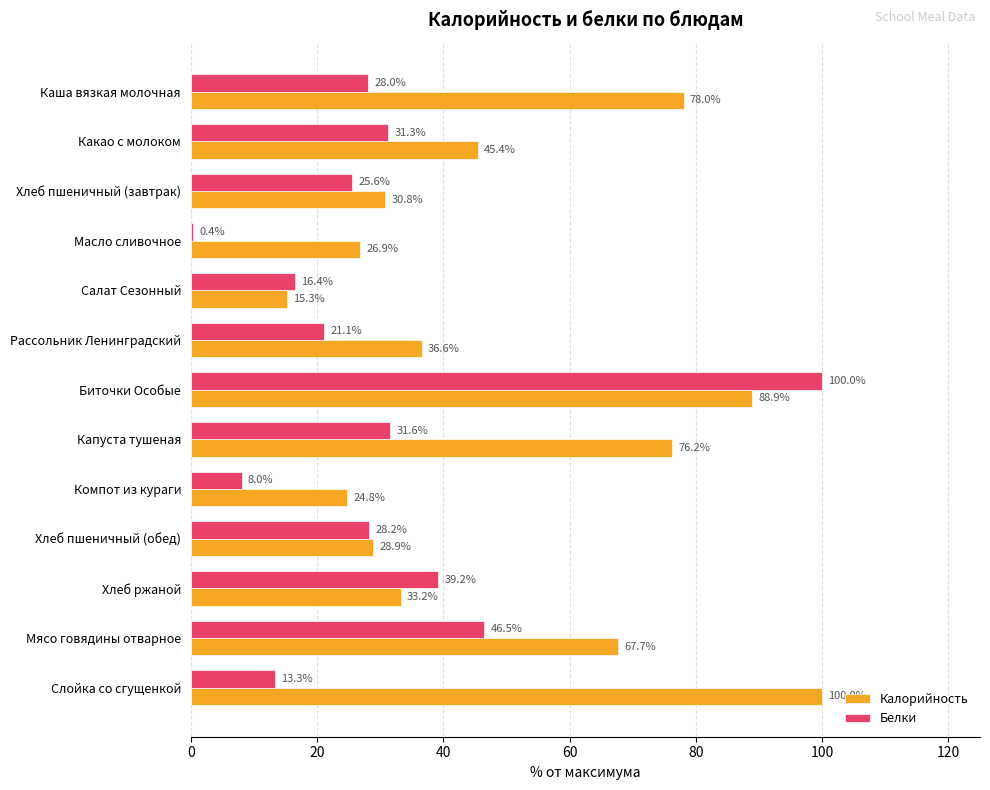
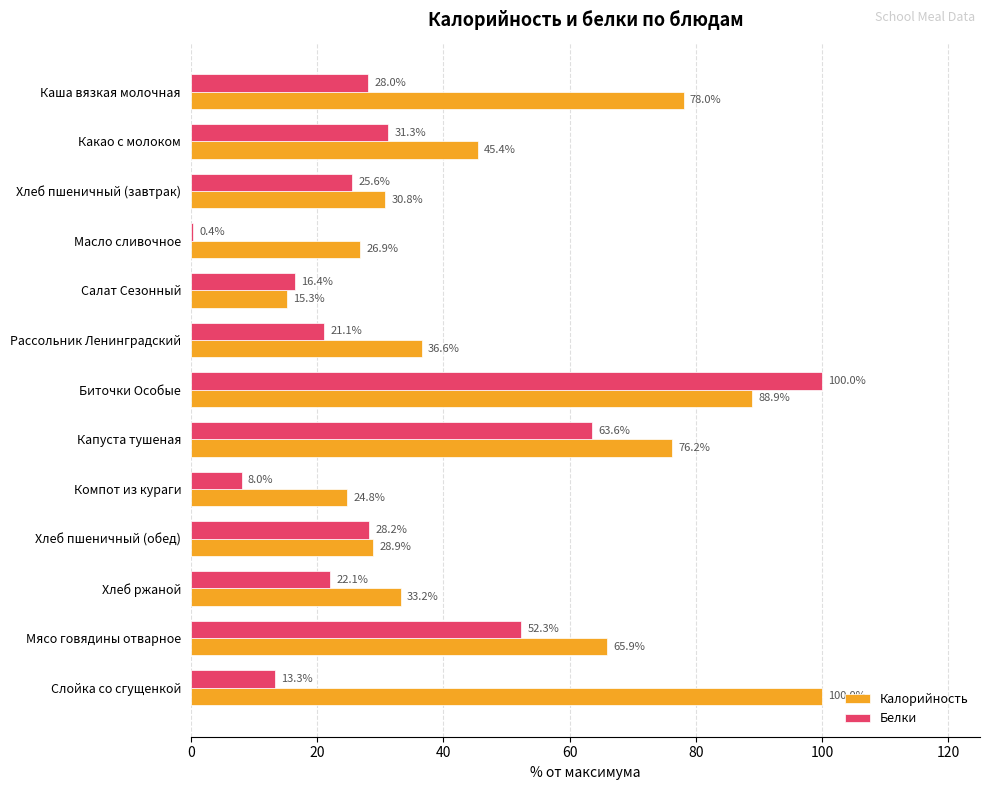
Белки, Капуста тушеная: 31.6% -> 63.6%
Белки, Хлеб ржаной: 39.2% -> 22.1%
Белки, Мясо говядины отварное: 46.5% -> 52.3%
Калорийность, Мясо говядины отварное: 67.7% -> 65.9%
